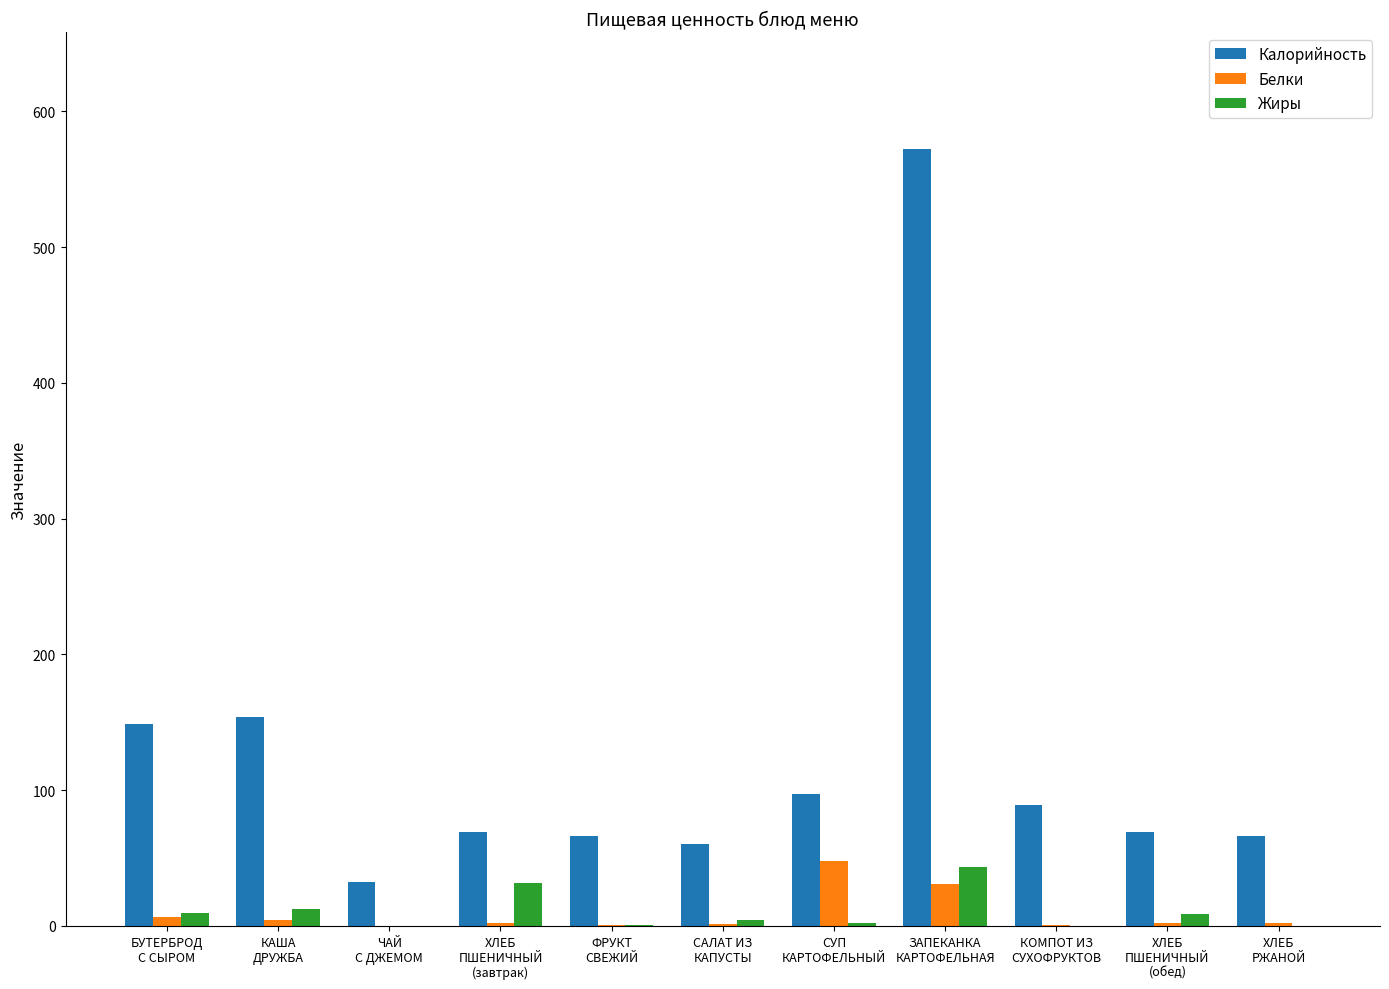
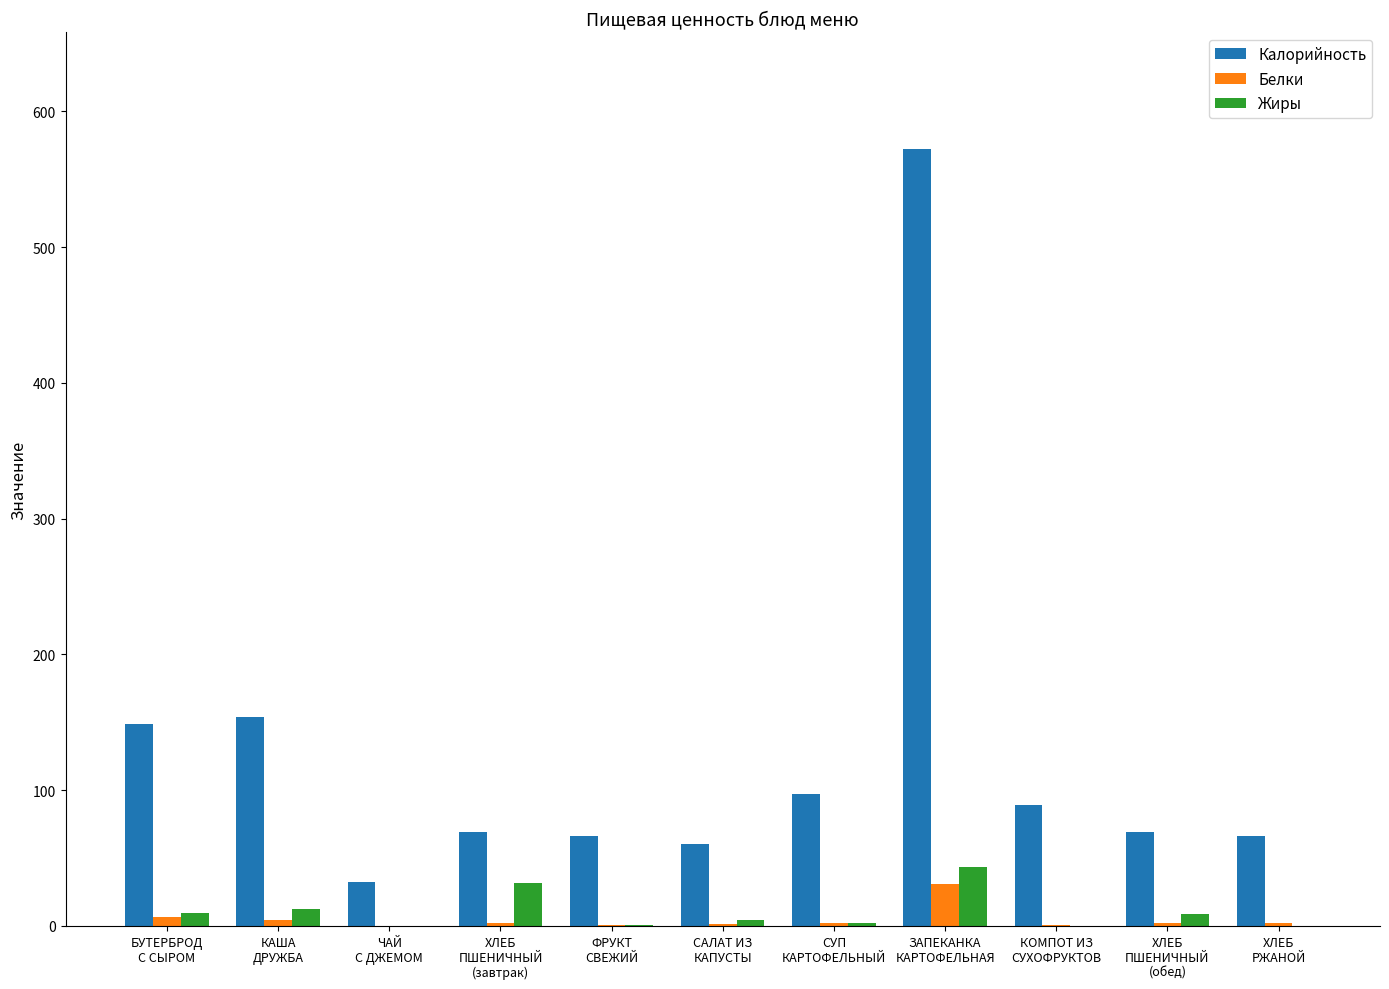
Белки, СУП КАРТОФЕЛЬНЫЙ: 48 -> 2
